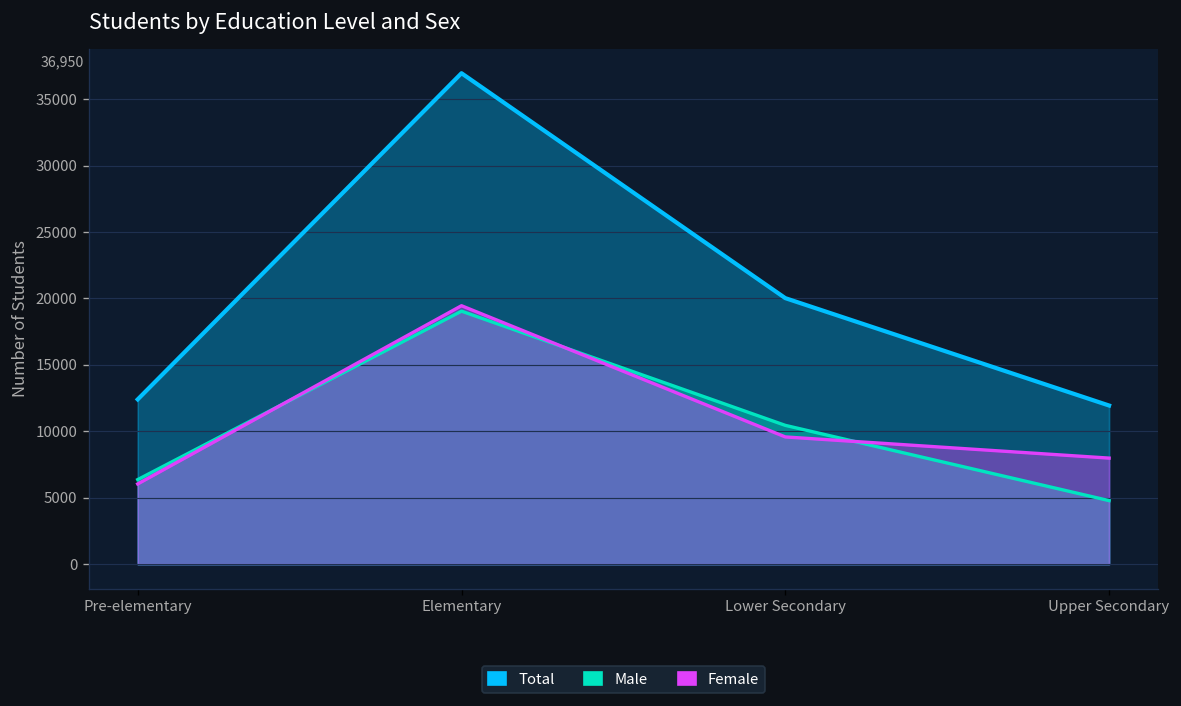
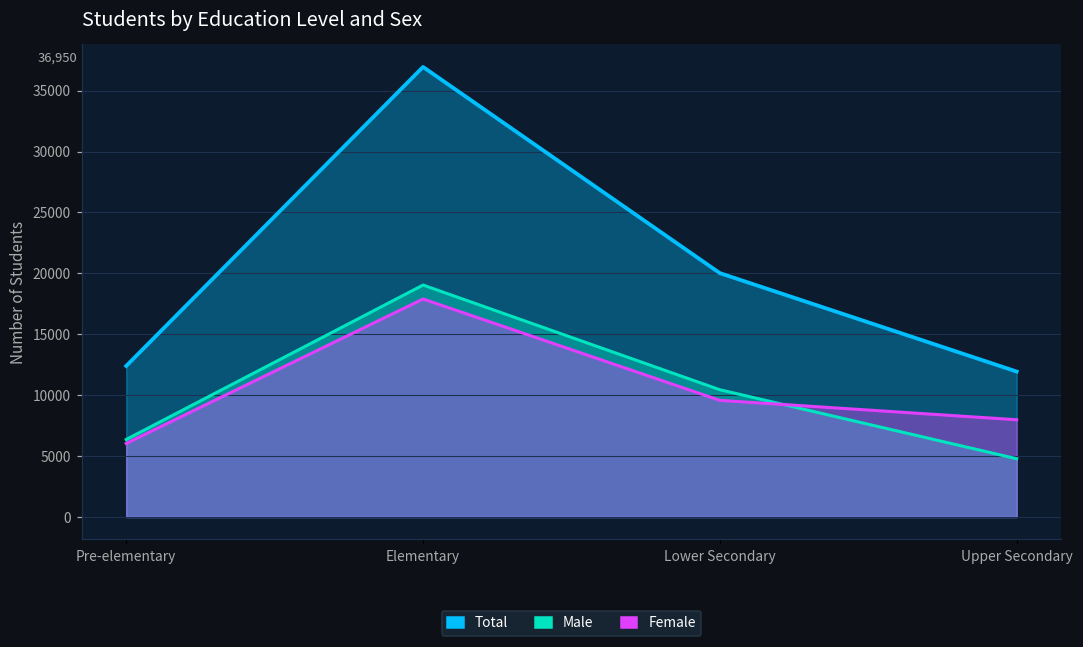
Female, Elementary: 19500 -> 17900
